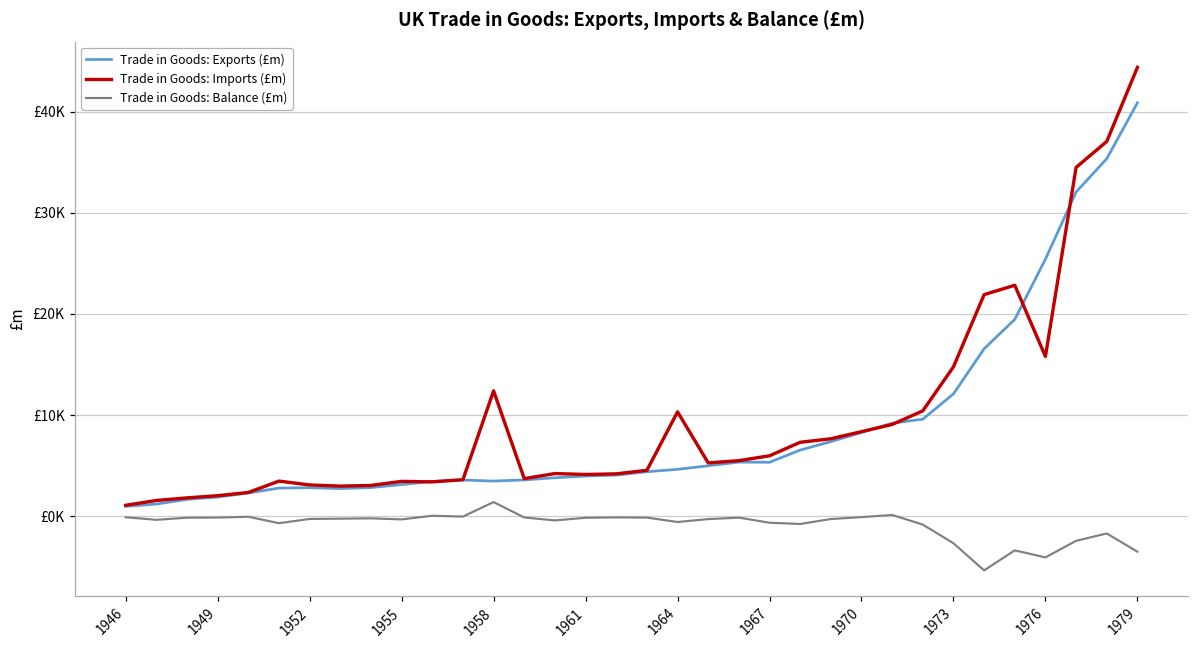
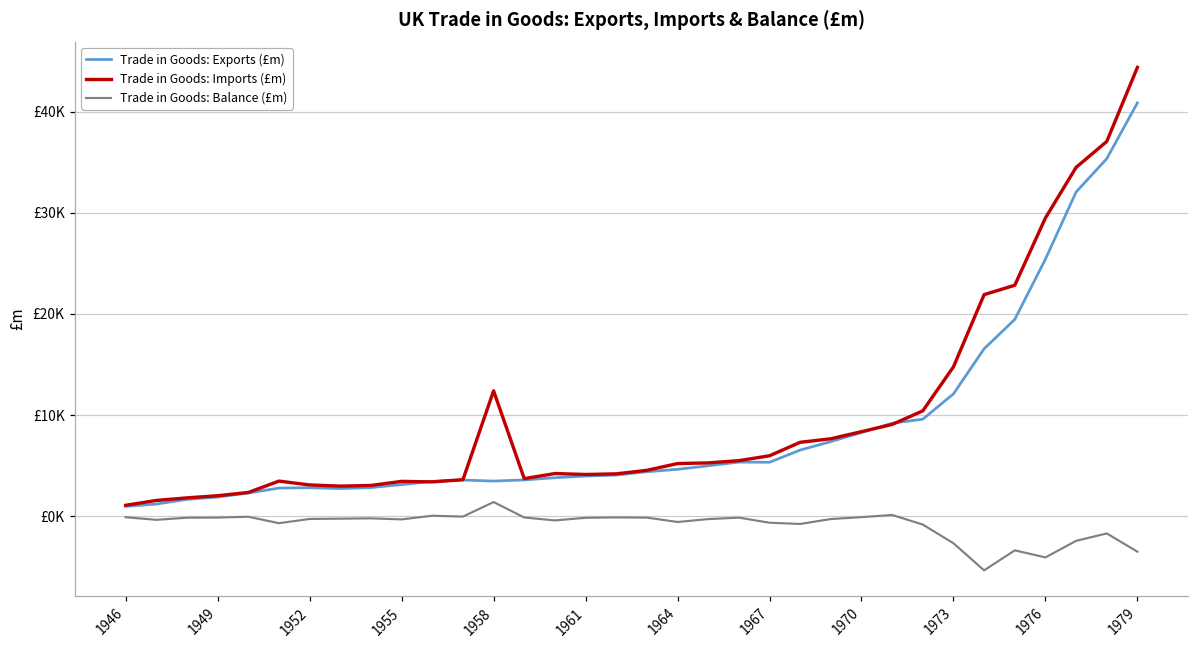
Trade in Goods: Imports (£m), 1964: £10000 -> £5000
Trade in Goods: Imports (£m), 1976: £16000 -> £29000
